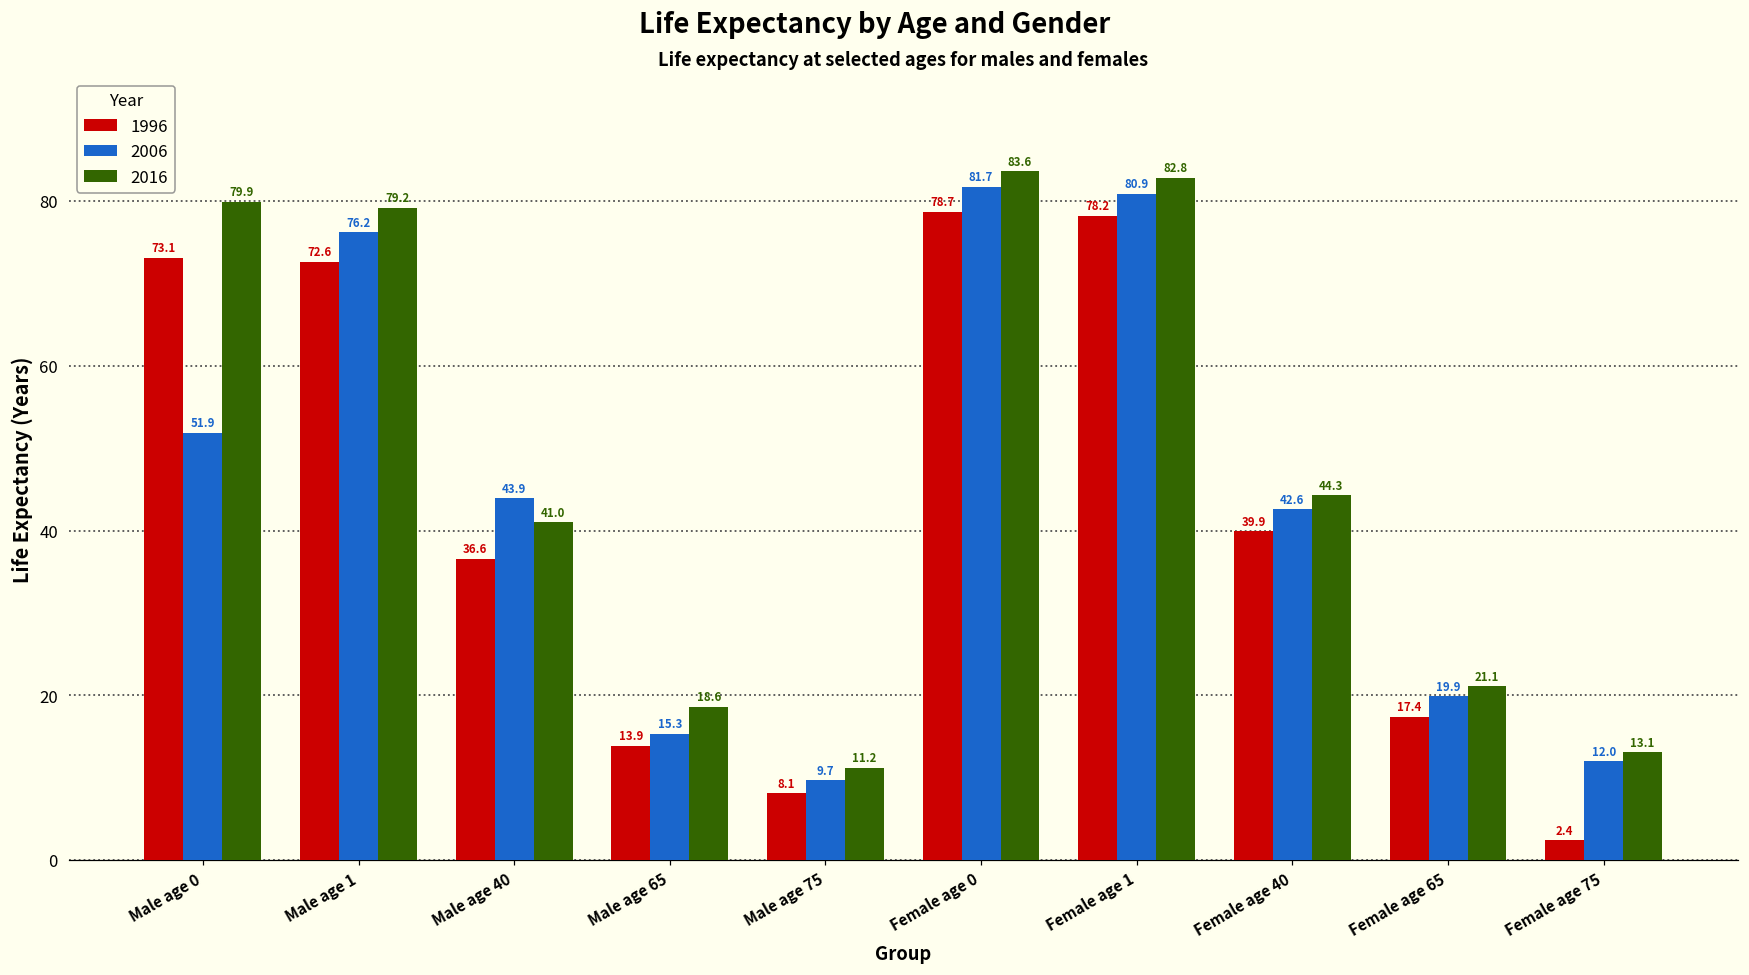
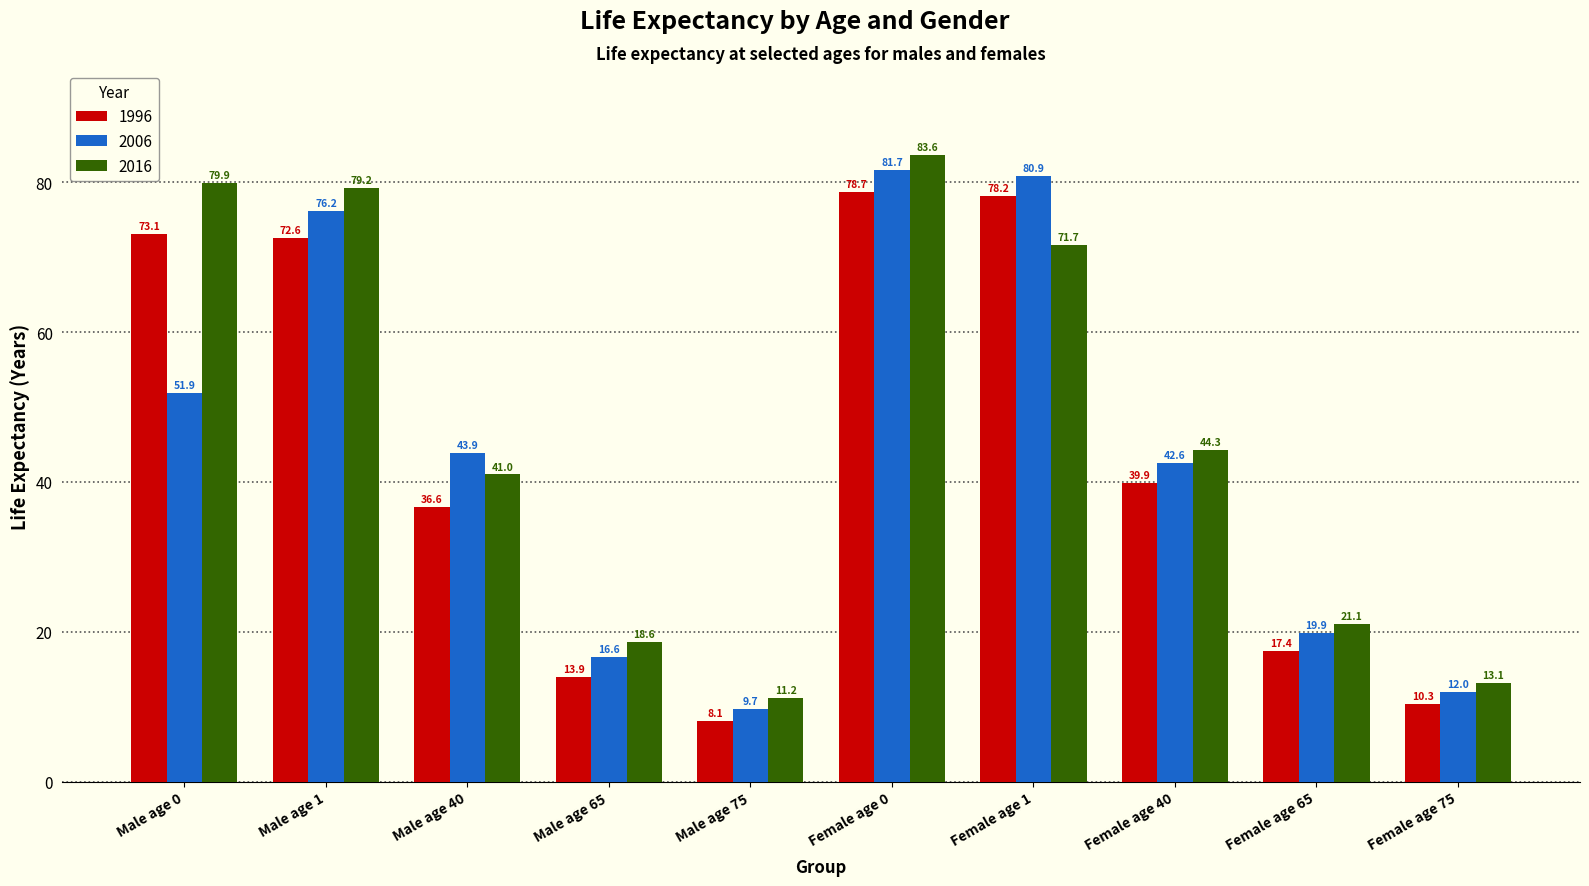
2006, Male age 65: 15.3 -> 16.6
2016, Female age 1: 82.8 -> 71.7
1996, Female age 75: 2.4 -> 10.3
